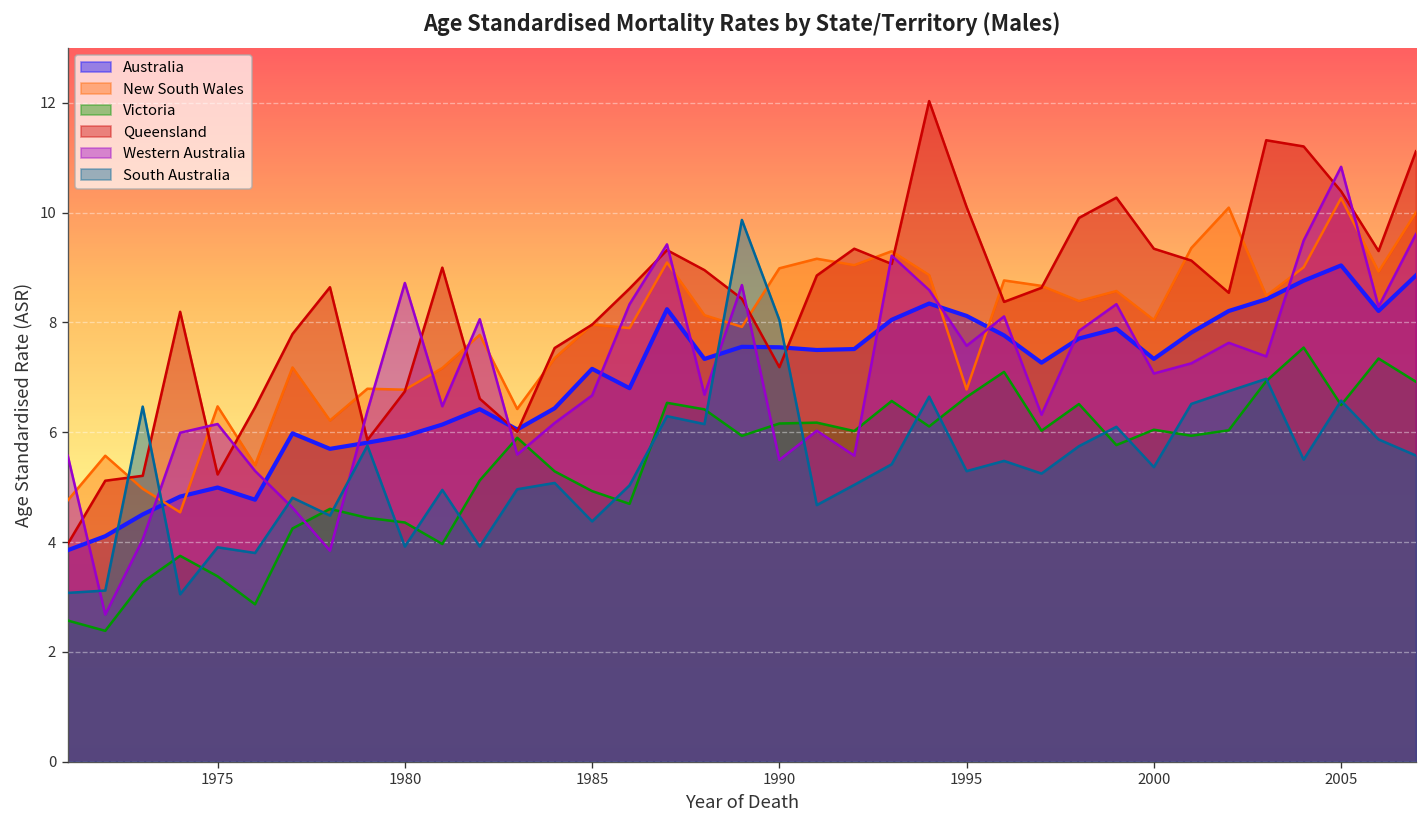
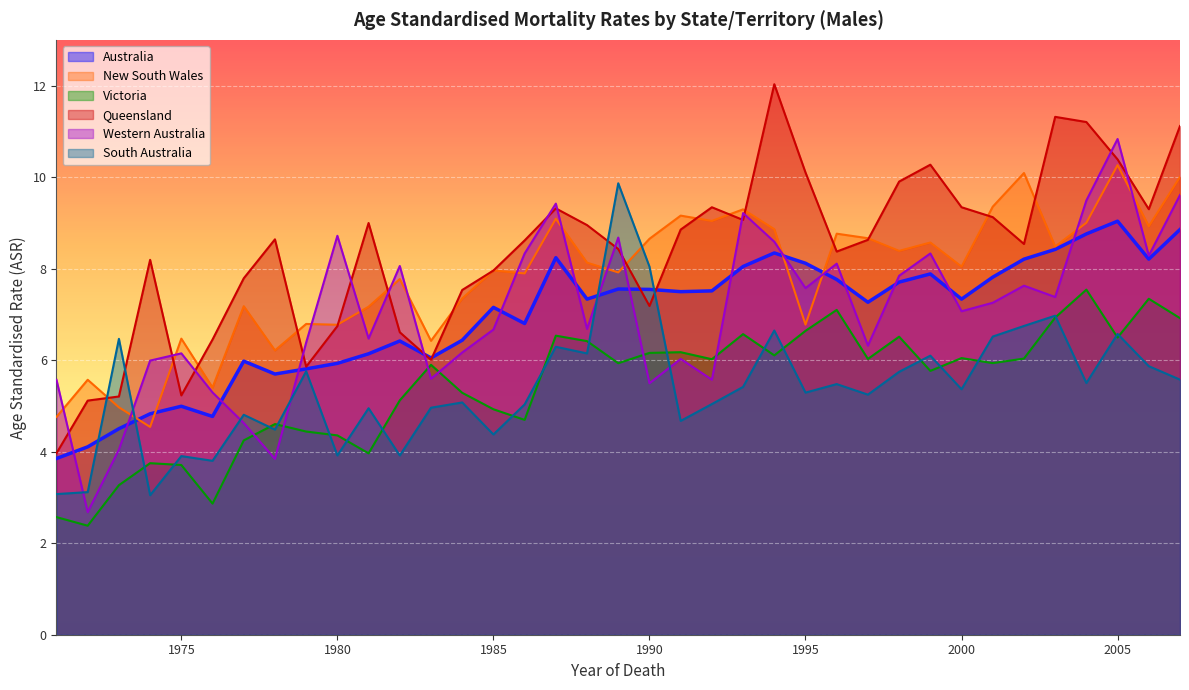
Victoria, 1975: 3.4 -> 3.7
New South Wales, 1990: 9.0 -> 8.7
